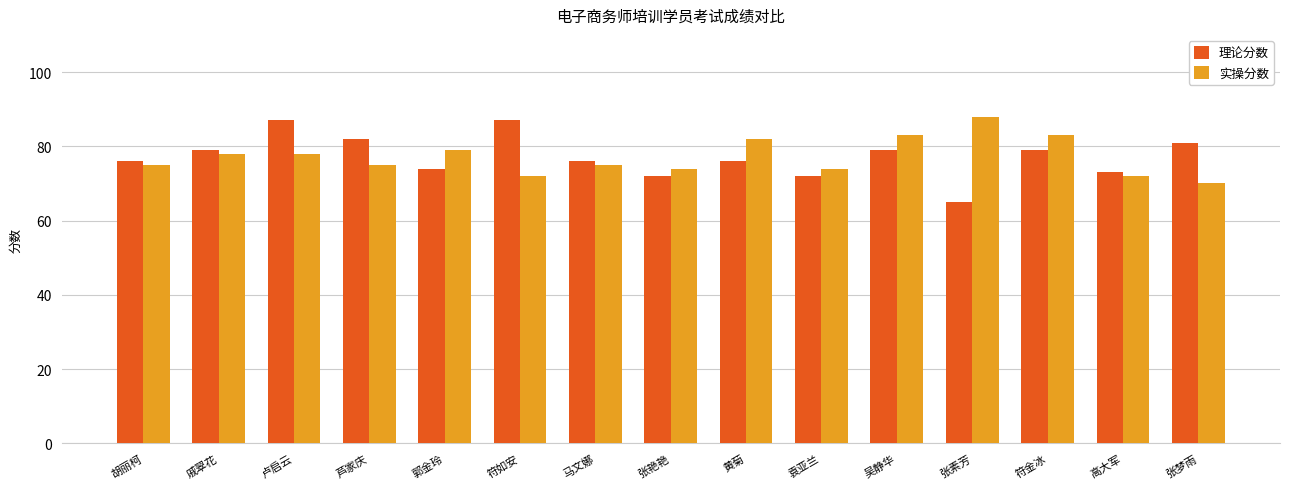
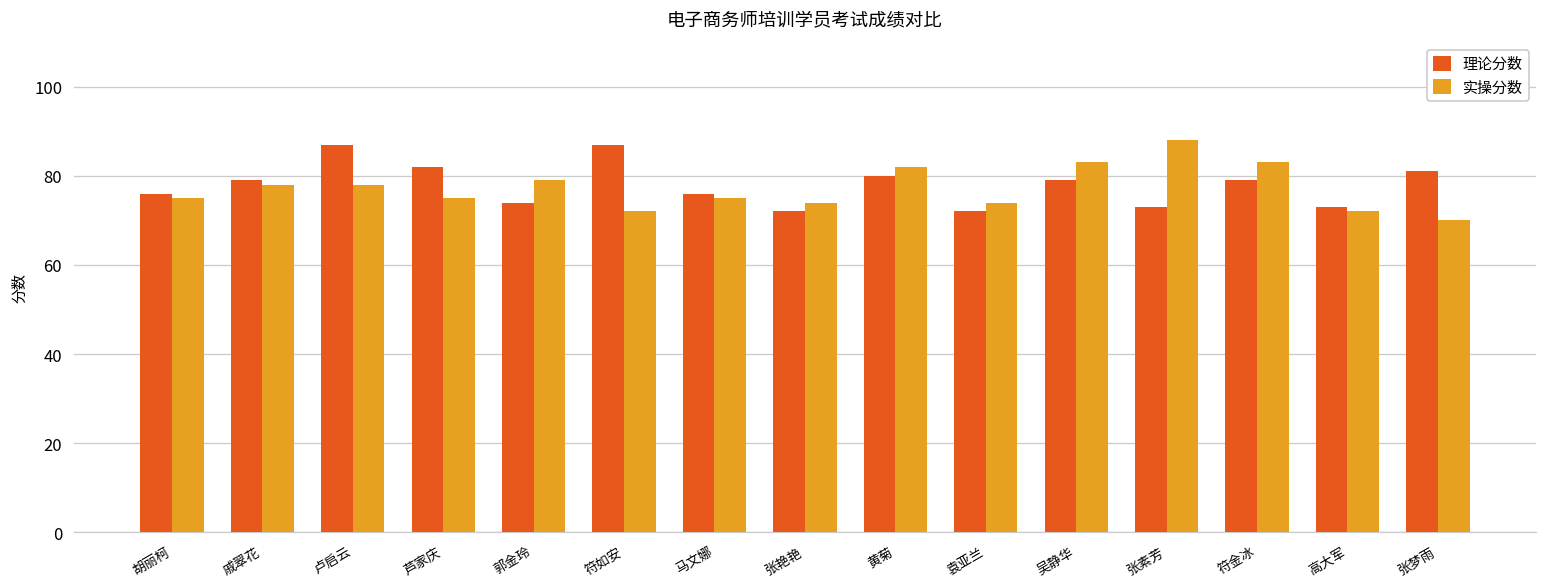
理论分数, 黄菊: 76 -> 80
理论分数, 张素芳: 65 -> 73
